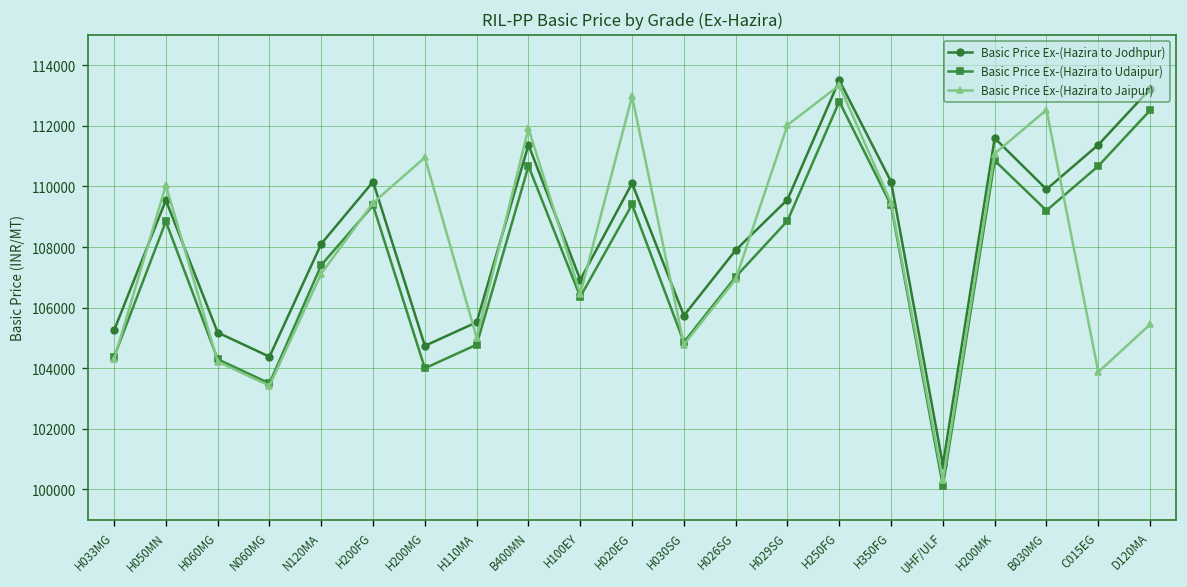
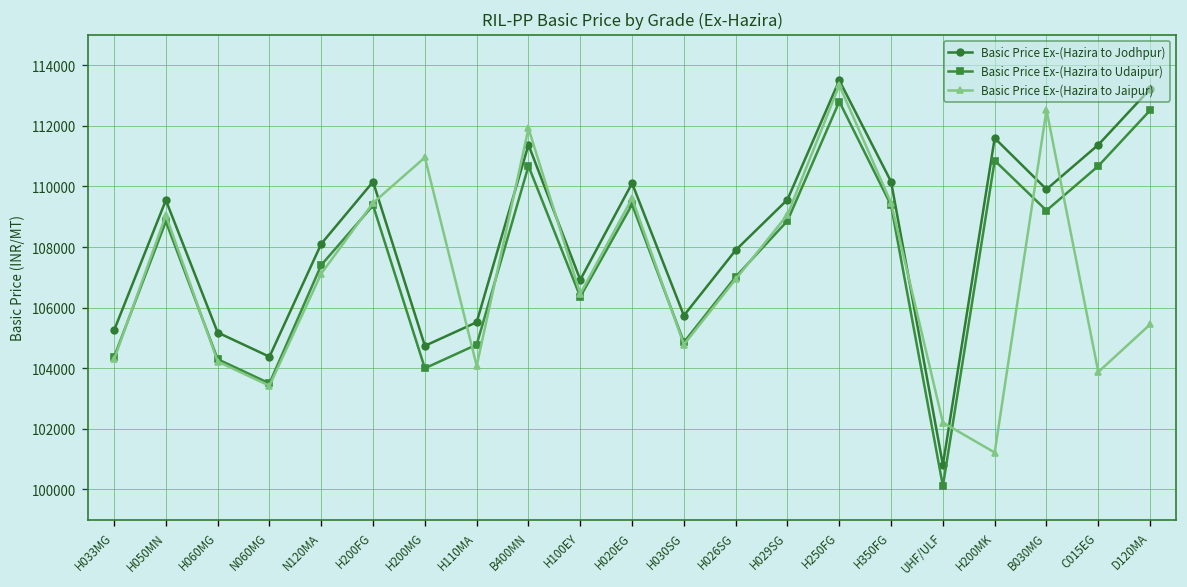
Basic Price Ex-(Hazira to Jaipur), H050MN: 110000 -> 109000
Basic Price Ex-(Hazira to Jaipur), H110MA: 105000 -> 104100
Basic Price Ex-(Hazira to Jaipur), H020EG: 113000 -> 109600
Basic Price Ex-(Hazira to Jaipur), H029SG: 112000 -> 109100
Basic Price Ex-(Hazira to Jaipur), UHF/ULF: 100300 -> 102200
Basic Price Ex-(Hazira to Jaipur), H200MK: 111100 -> 101200
